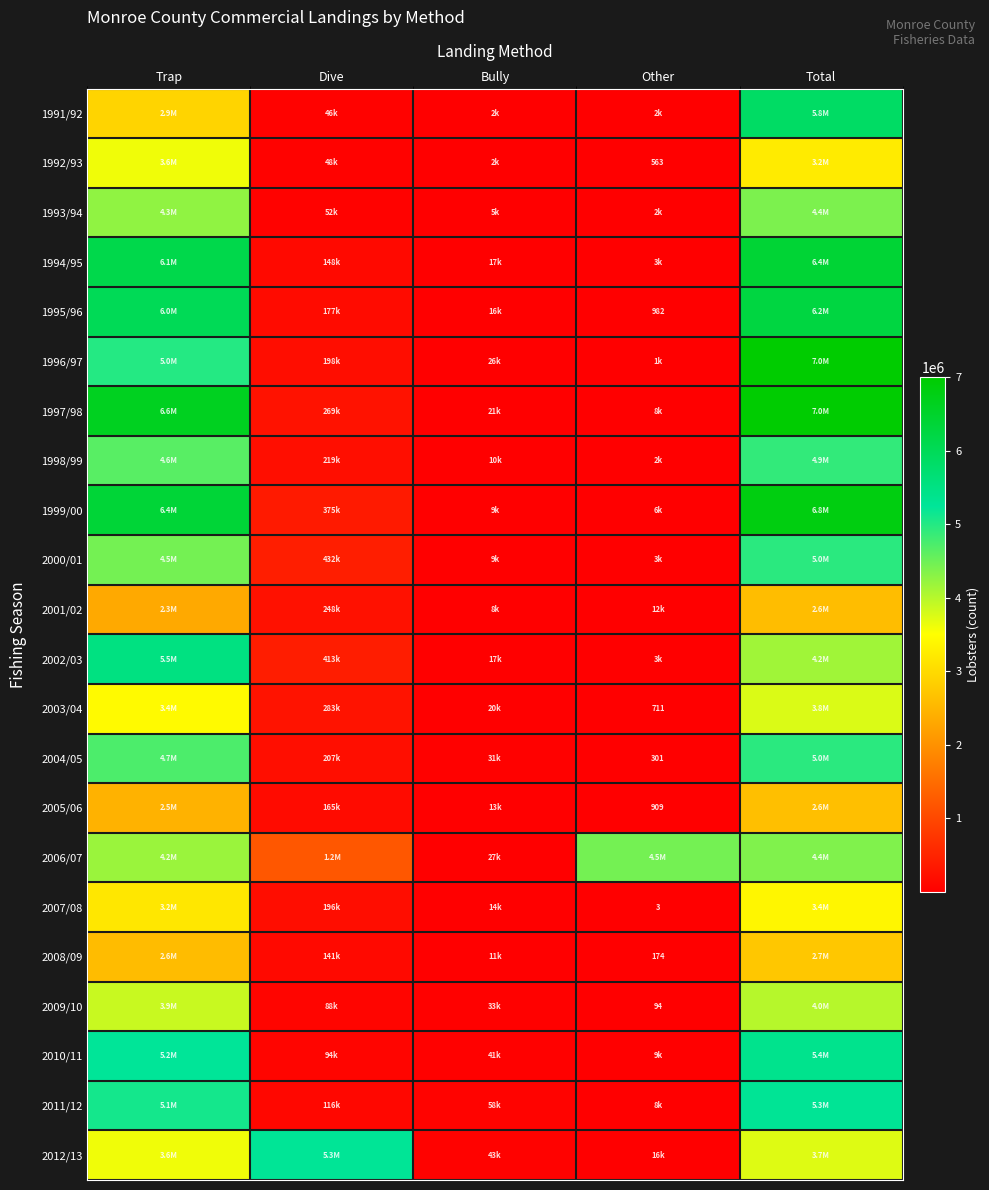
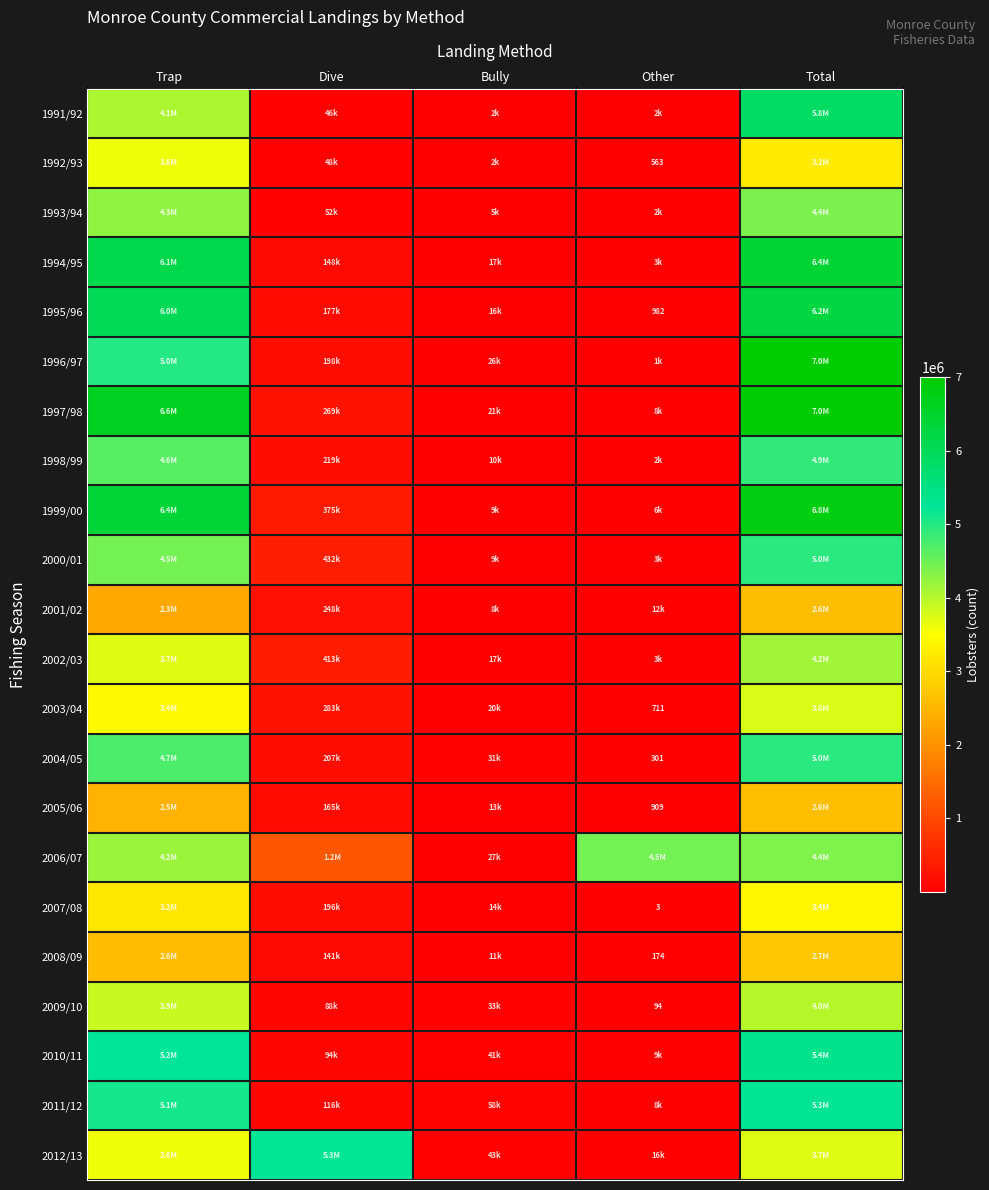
1991/92, Trap: 2.9M -> 4.1M
2002/03, Trap: 5.5M -> 3.7M
